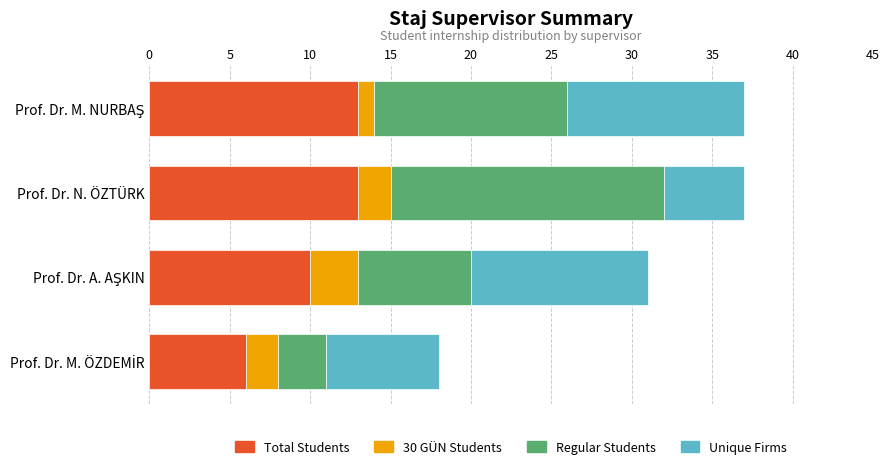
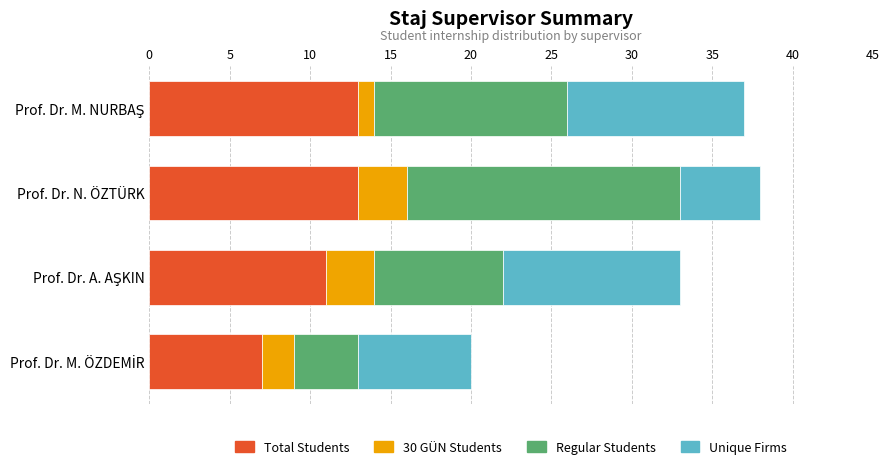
30 GÜN Students, Prof. Dr. N. ÖZTÜRK: 2 -> 3
Total Students, Prof. Dr. A. AŞKIN: 10 -> 11
Regular Students, Prof. Dr. A. AŞKIN: 7 -> 8
Total Students, Prof. Dr. M. ÖZDEMİR: 6 -> 7
Regular Students, Prof. Dr. M. ÖZDEMİR: 3 -> 4
